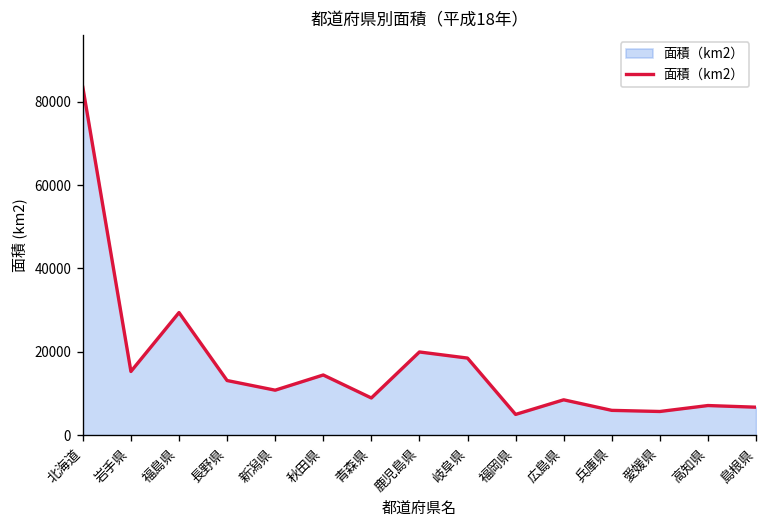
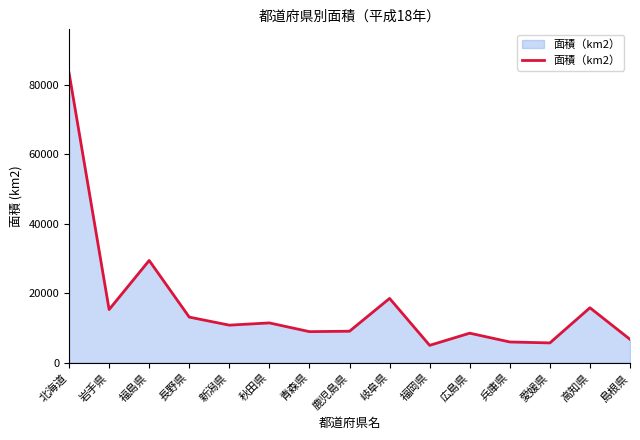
秋田県: 14000 -> 11000
鹿児島県: 20000 -> 9000
高知県: 7000 -> 16000
